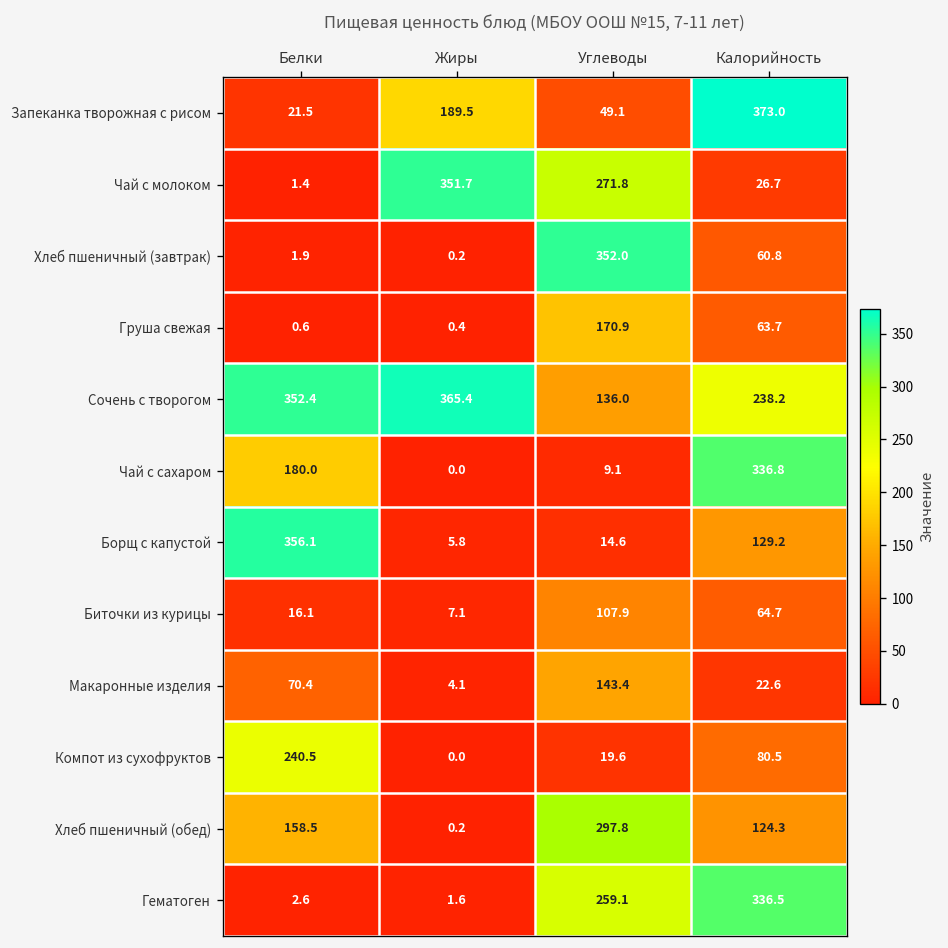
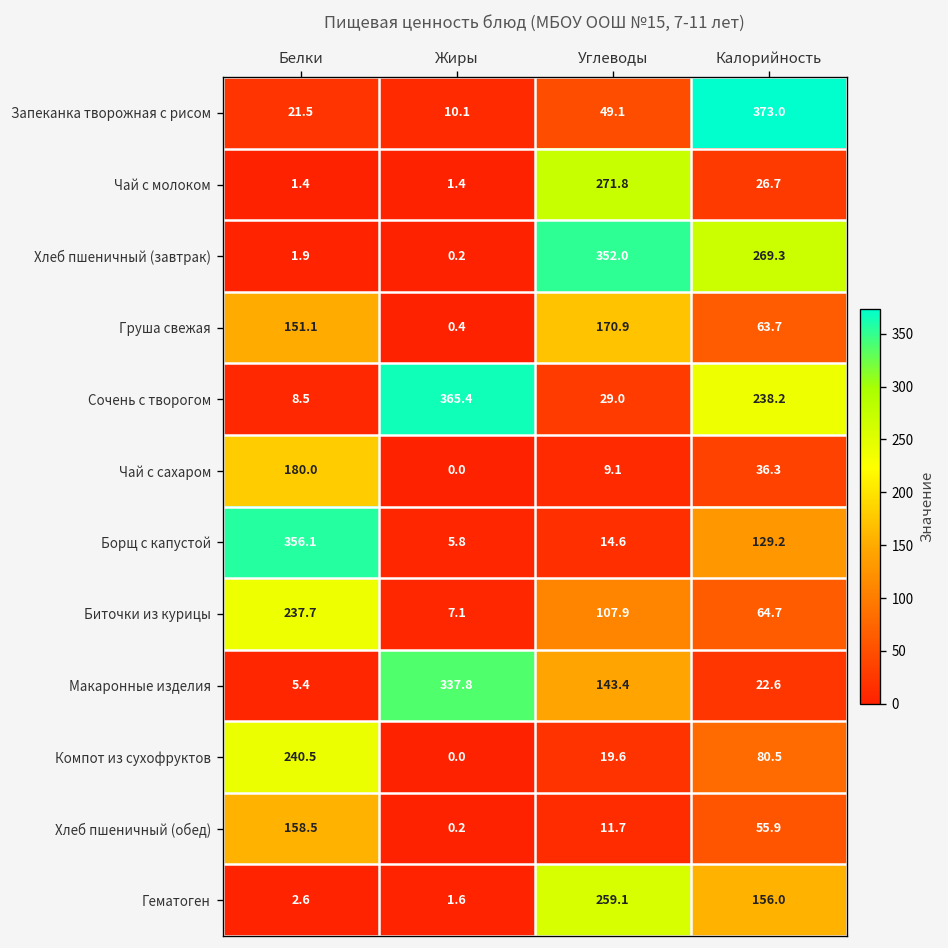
Запеканка творожная с рисом, Жиры: 189.5 -> 10.1
Чай с молоком, Жиры: 351.7 -> 1.4
Хлеб пшеничный (завтрак), Калорийность: 60.8 -> 269.3
Груша свежая, Белки: 0.6 -> 151.1
Сочень с творогом, Белки: 352.4 -> 8.5
Сочень с творогом, Углеводы: 136.0 -> 29.0
Чай с сахаром, Калорийность: 336.8 -> 36.3
Биточки из курицы, Белки: 16.1 -> 237.7
Макаронные изделия, Белки: 70.4 -> 5.4
Макаронные изделия, Жиры: 4.1 -> 337.8
Хлеб пшеничный (обед), Углеводы: 297.8 -> 11.7
Хлеб пшеничный (обед), Калорийность: 124.3 -> 55.9
Гематоген, Калорийность: 336.5 -> 156.0
